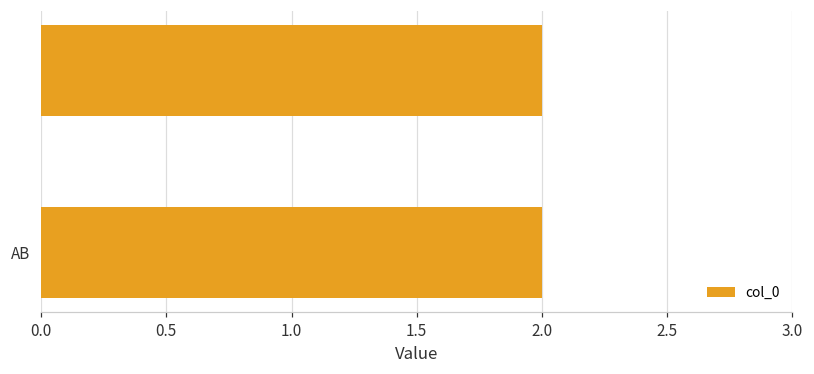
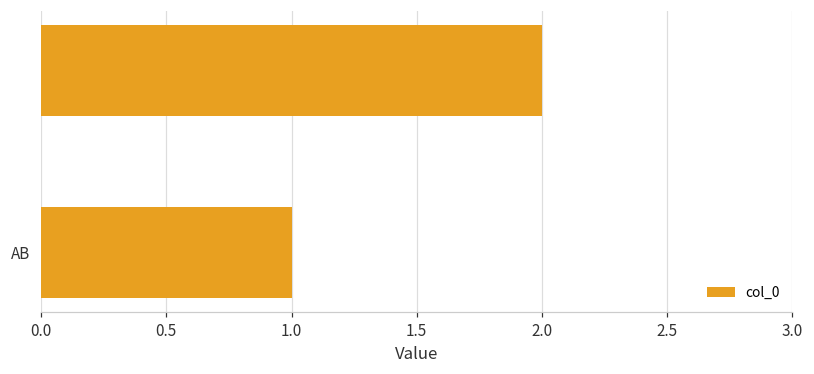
AB: 2 -> 1
